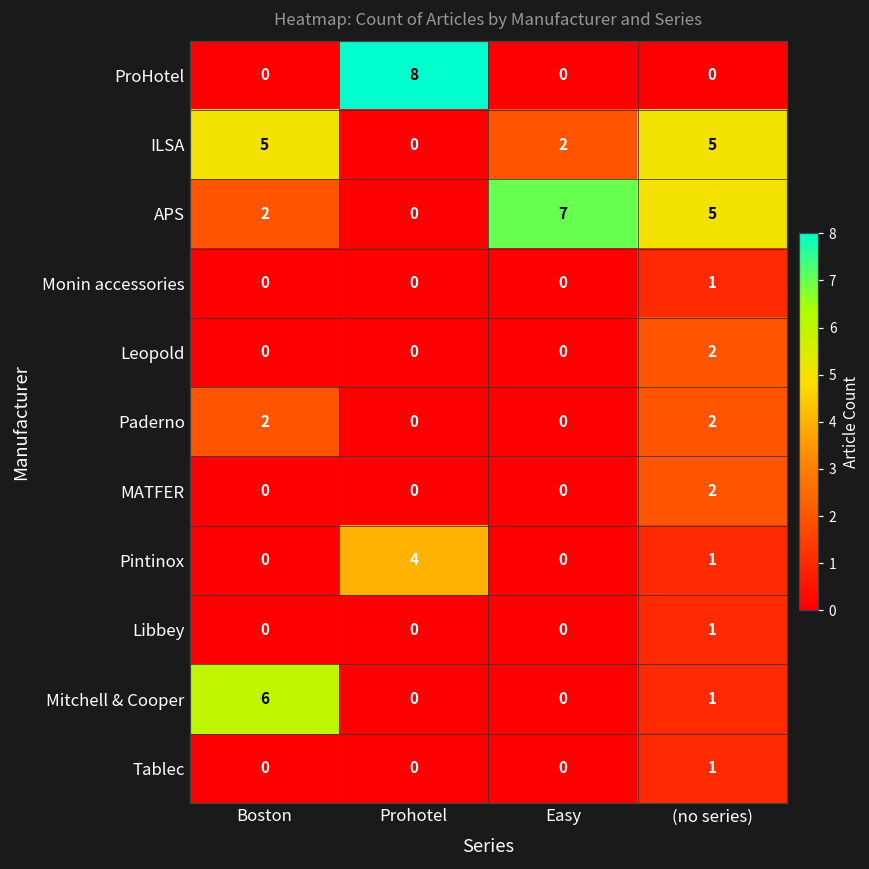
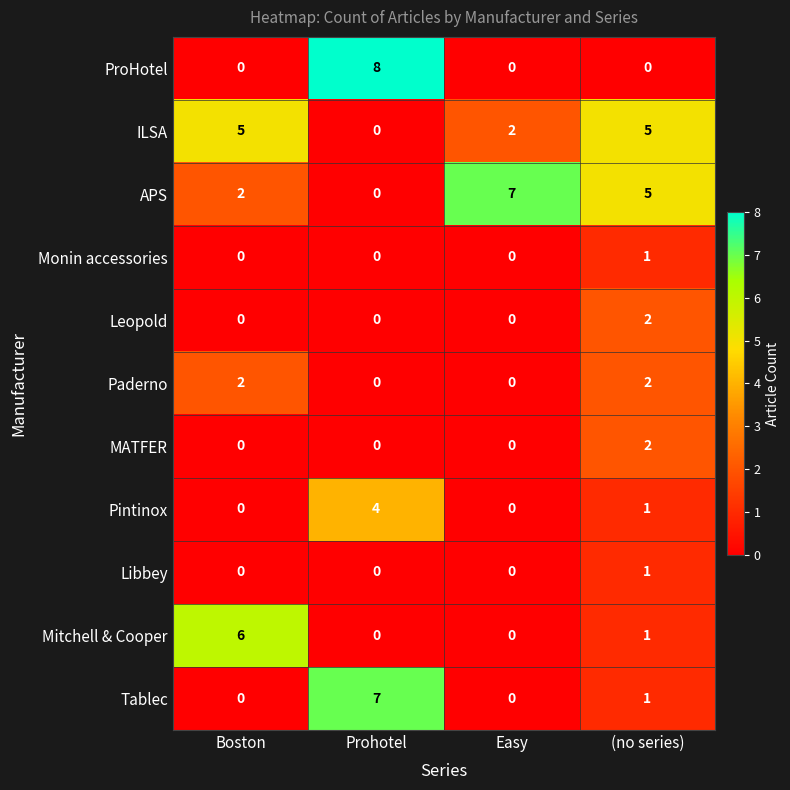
Tablec, Prohotel: 0 -> 7
